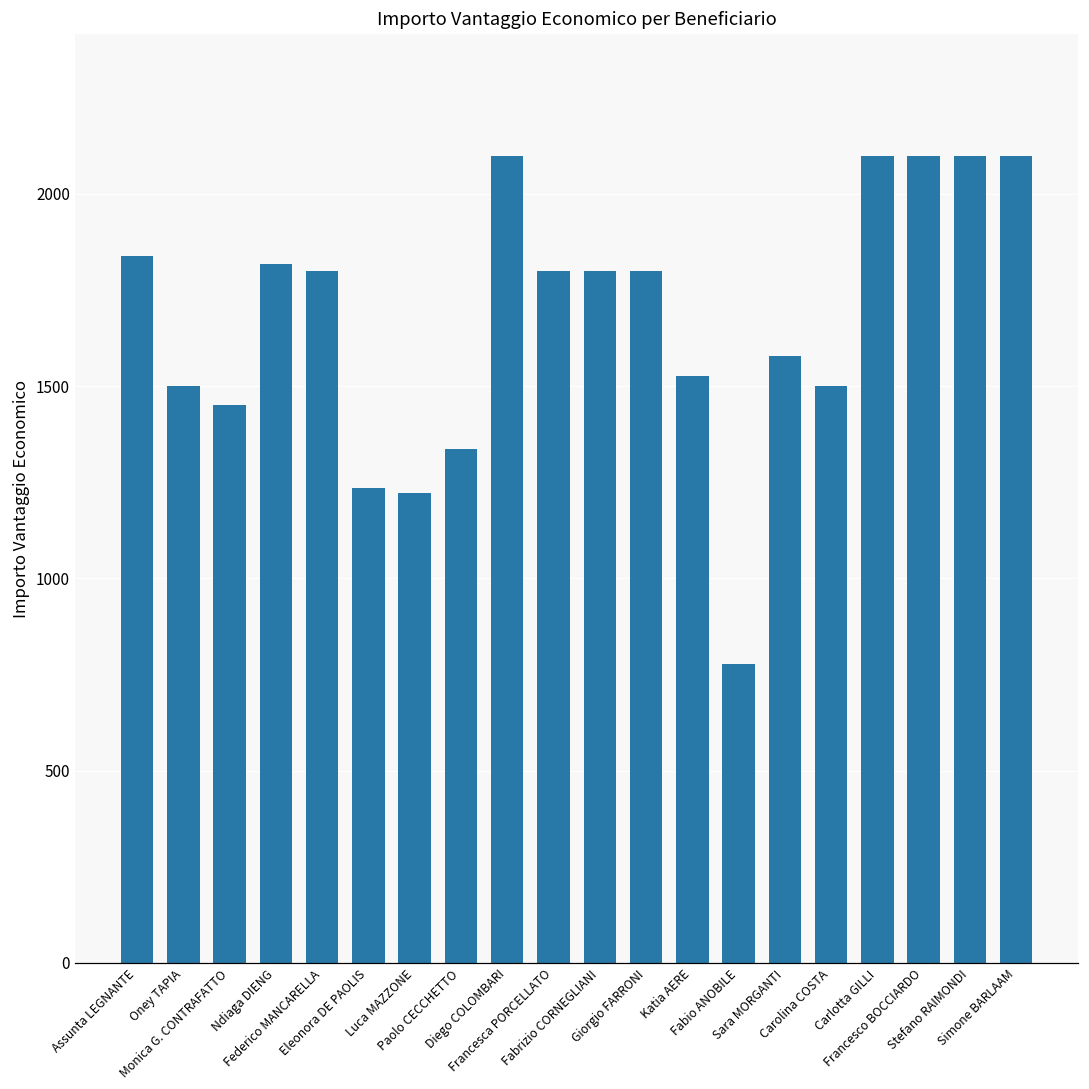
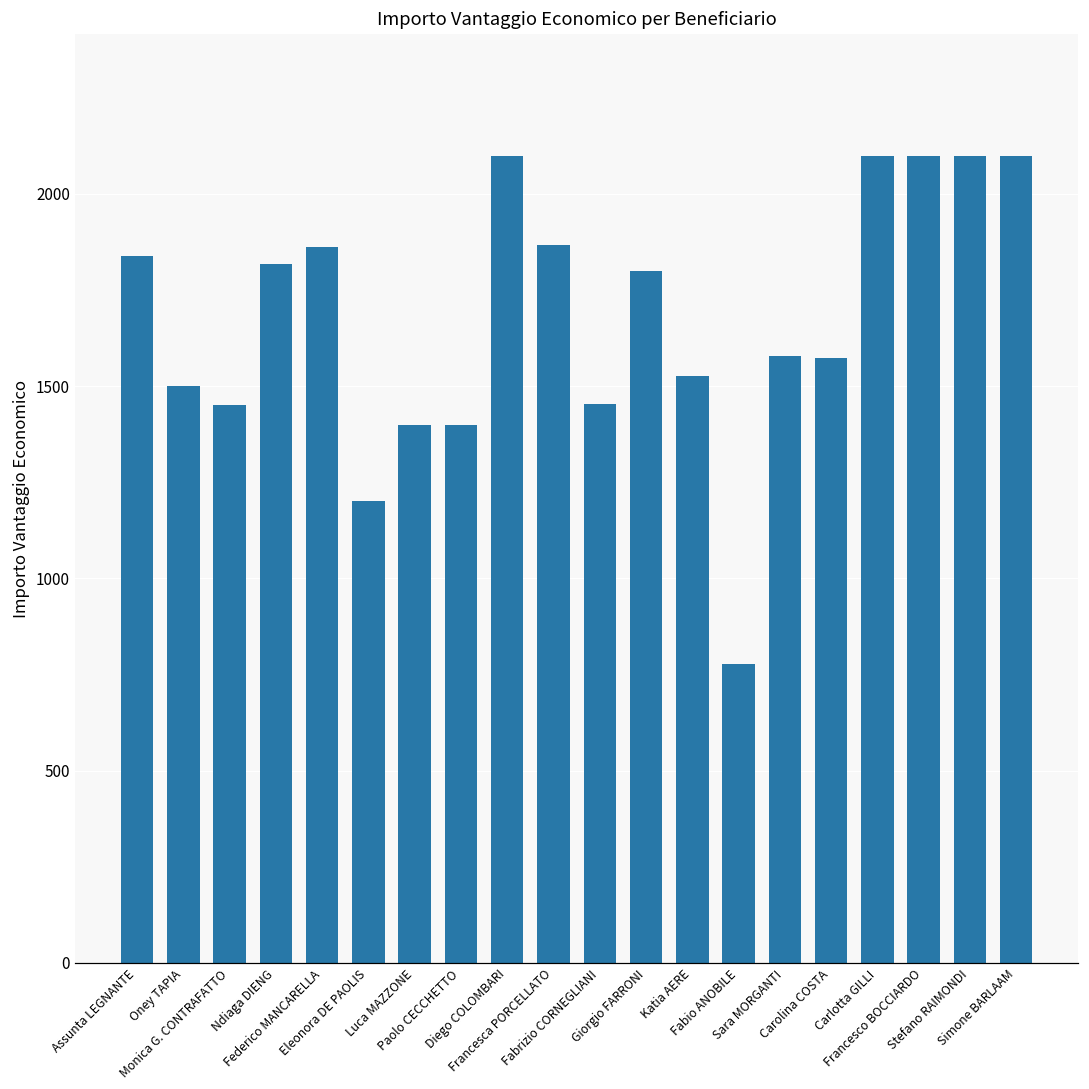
Federico MANCARELLA: 1800 -> 1860
Eleonora DE PAOLIS: 1240 -> 1200
Luca MAZZONE: 1220 -> 1400
Paolo CECCHETTO: 1340 -> 1400
Francesca PORCELLATO: 1800 -> 1870
Fabrizio CORNEGLIANI: 1800 -> 1450
Carolina COSTA: 1500 -> 1570
